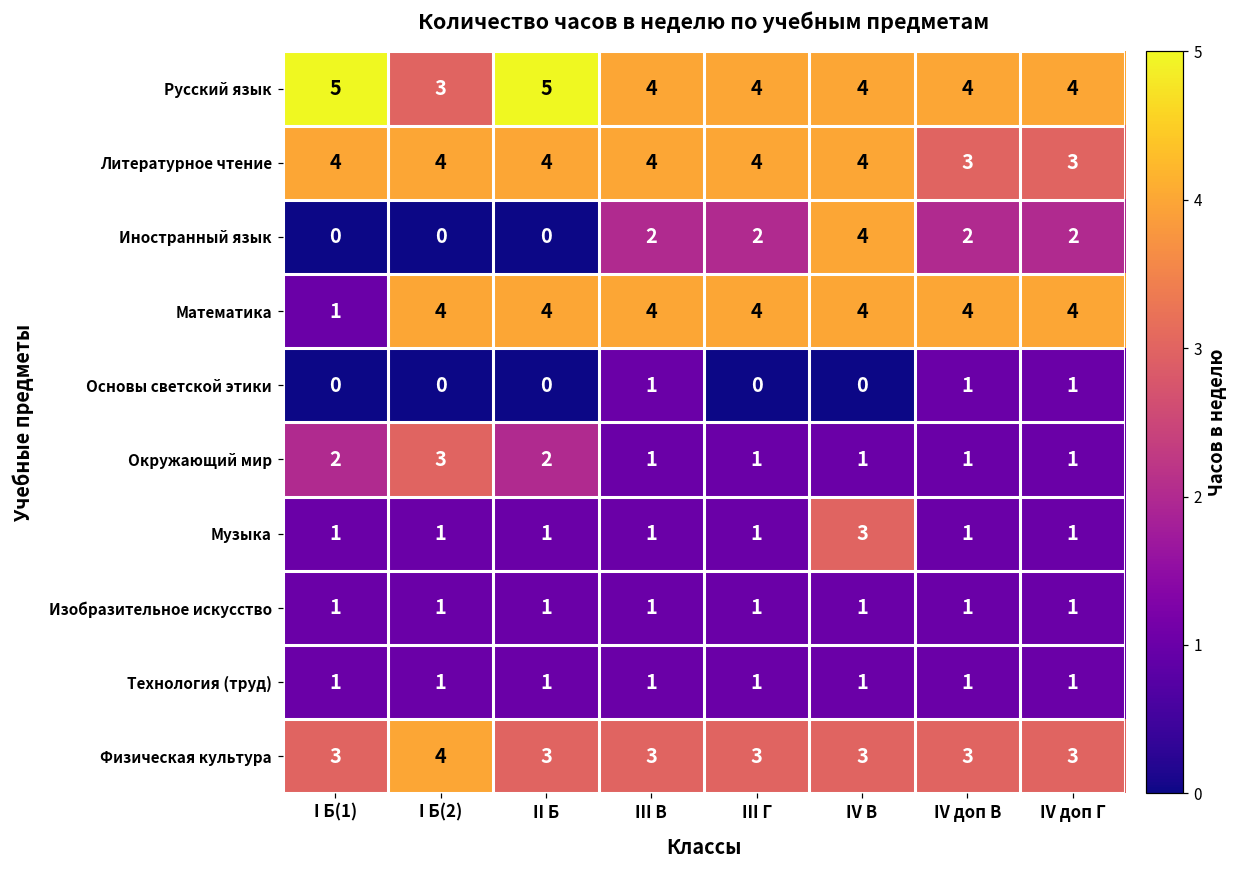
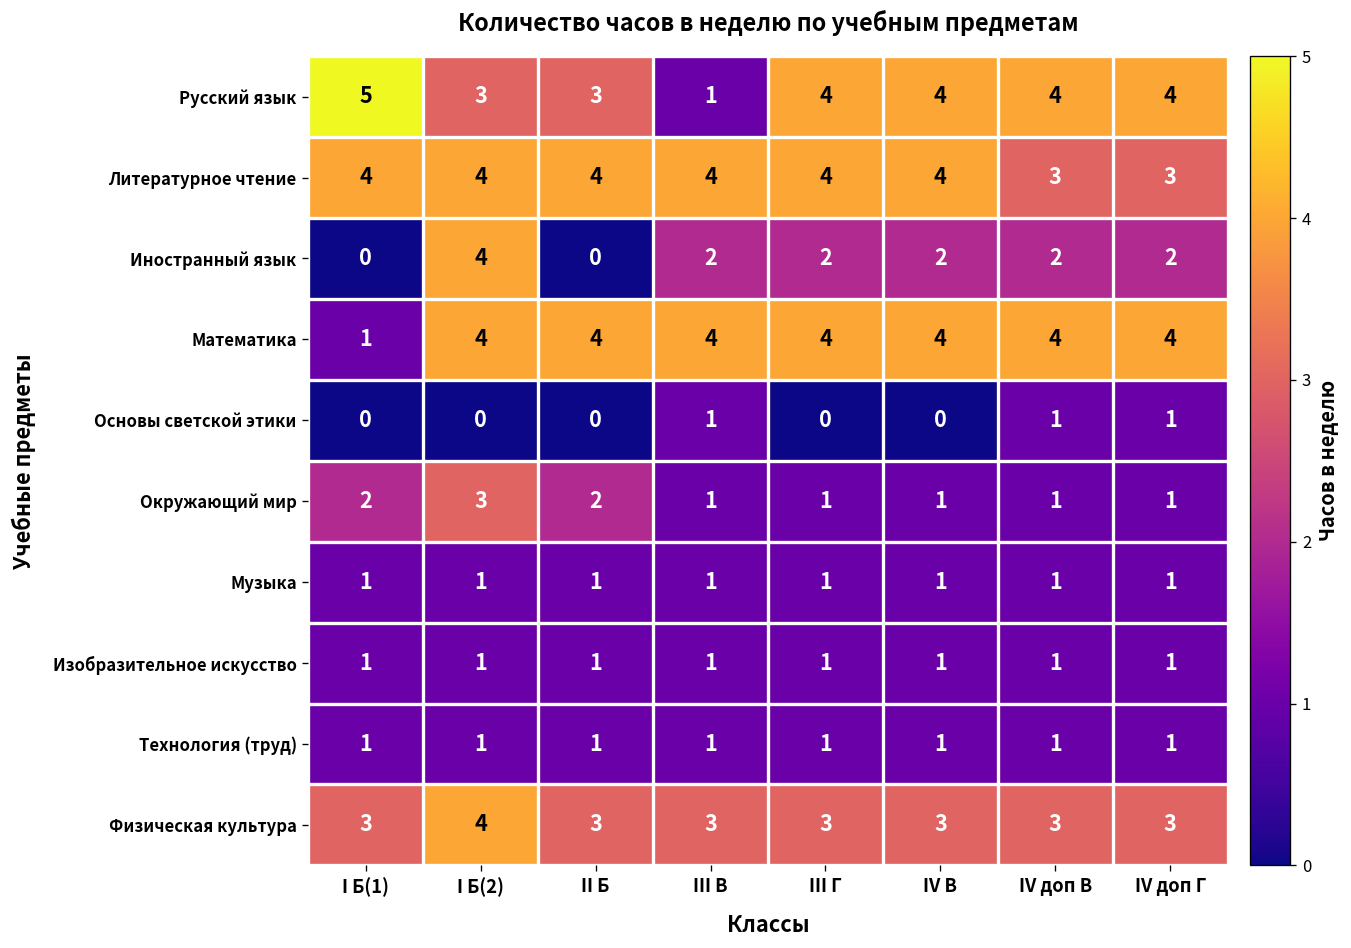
Русский язык, II Б: 5 -> 3
Русский язык, III В: 4 -> 1
Иностранный язык, I Б(2): 0 -> 4
Иностранный язык, IV В: 4 -> 2
Музыка, IV В: 3 -> 1
